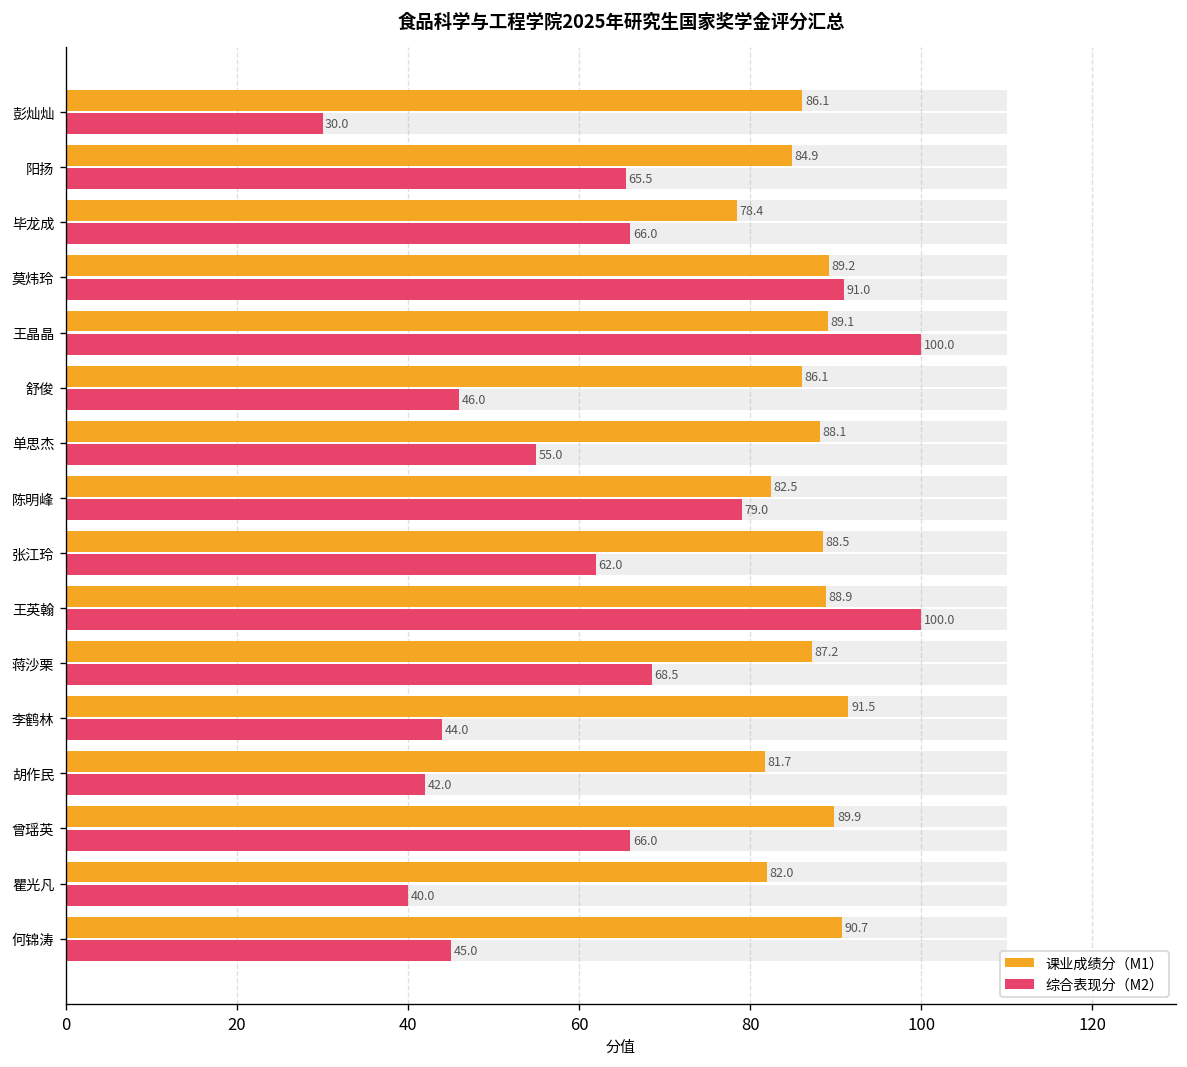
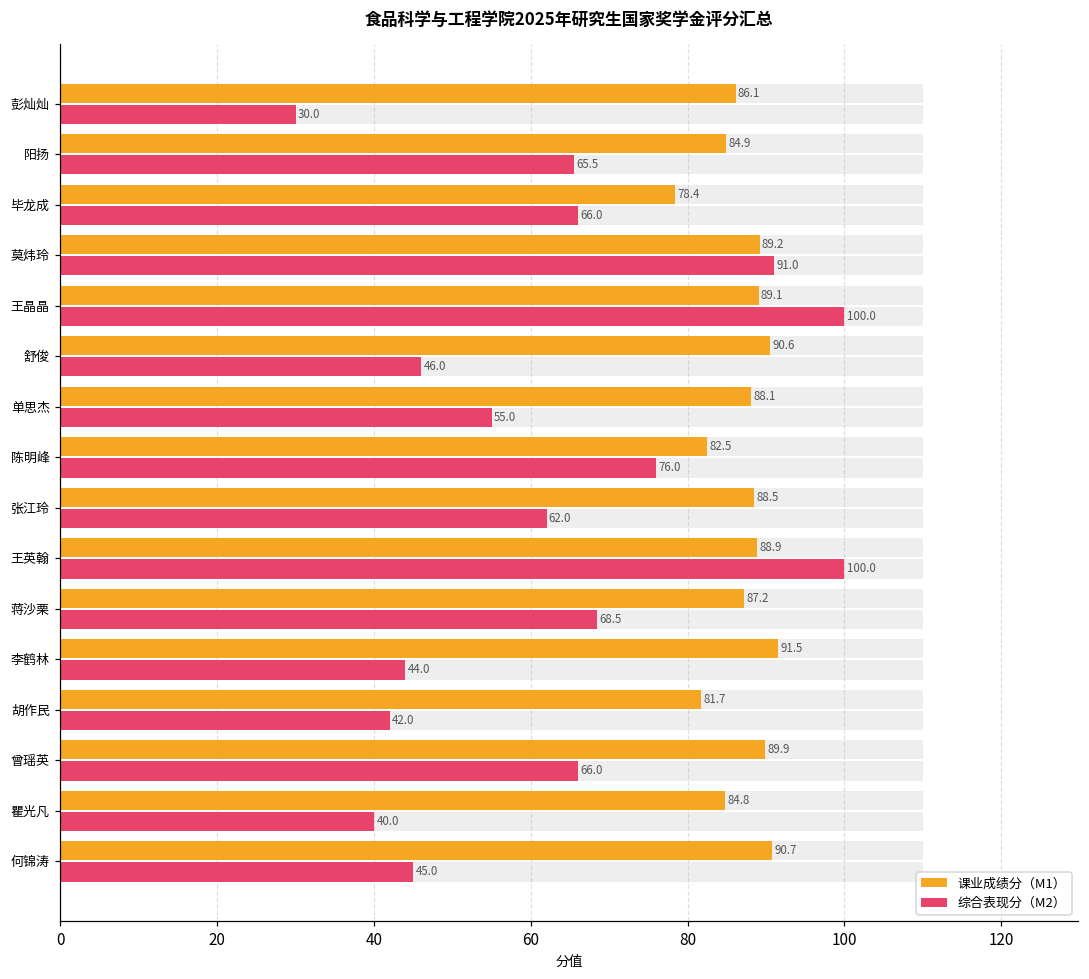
课业成绩分（M1）, 舒俊: 86.1 -> 90.6
综合表现分（M2）, 陈明峰: 79.0 -> 76.0
课业成绩分（M1）, 瞿光凡: 82.0 -> 84.8
